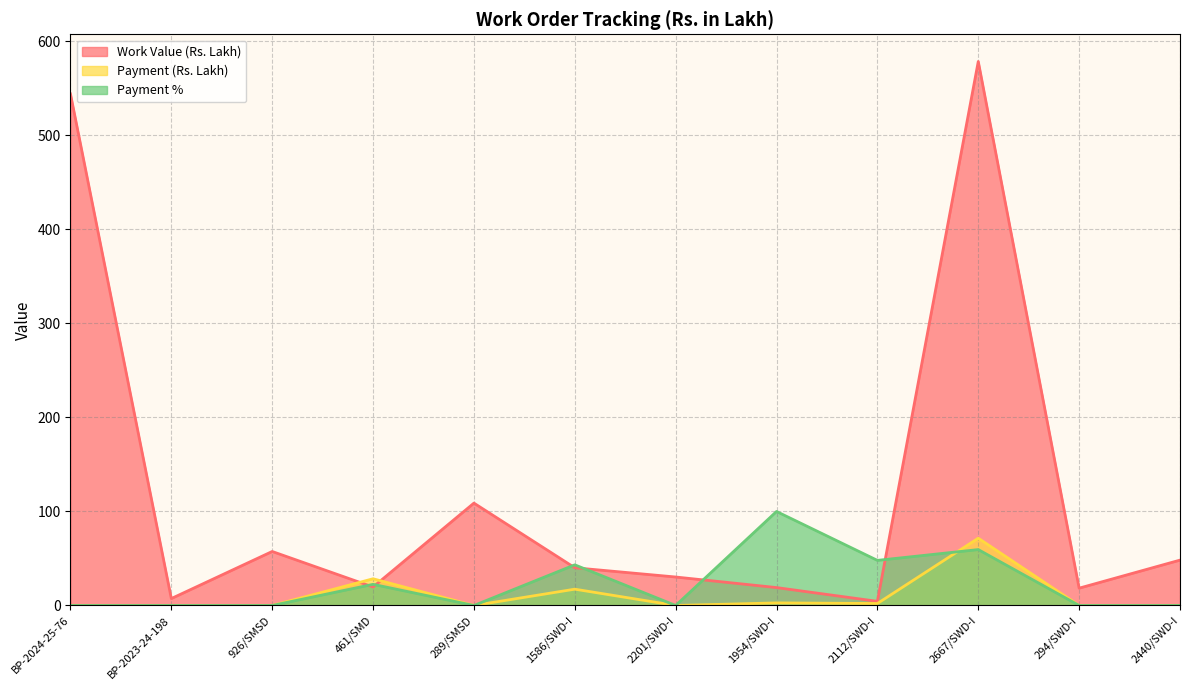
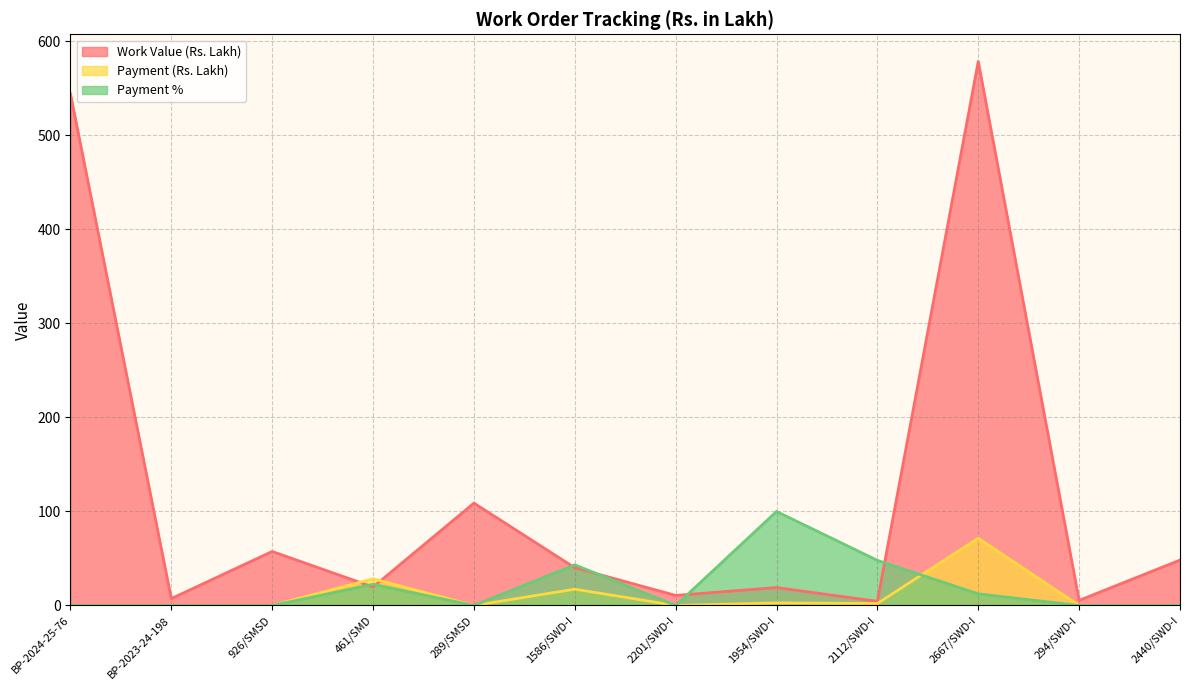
Work Value (Rs. Lakh), 2201/SWD-I: 30 -> 10
Payment %, 2667/SWD-I: 60 -> 10
Work Value (Rs. Lakh), 294/SWD-I: 20 -> 10
